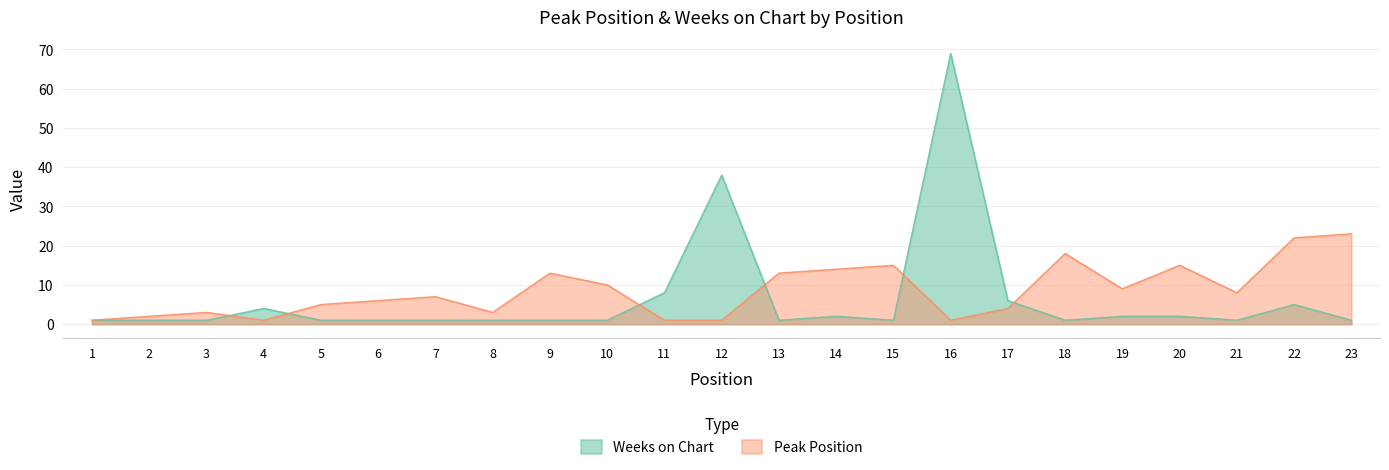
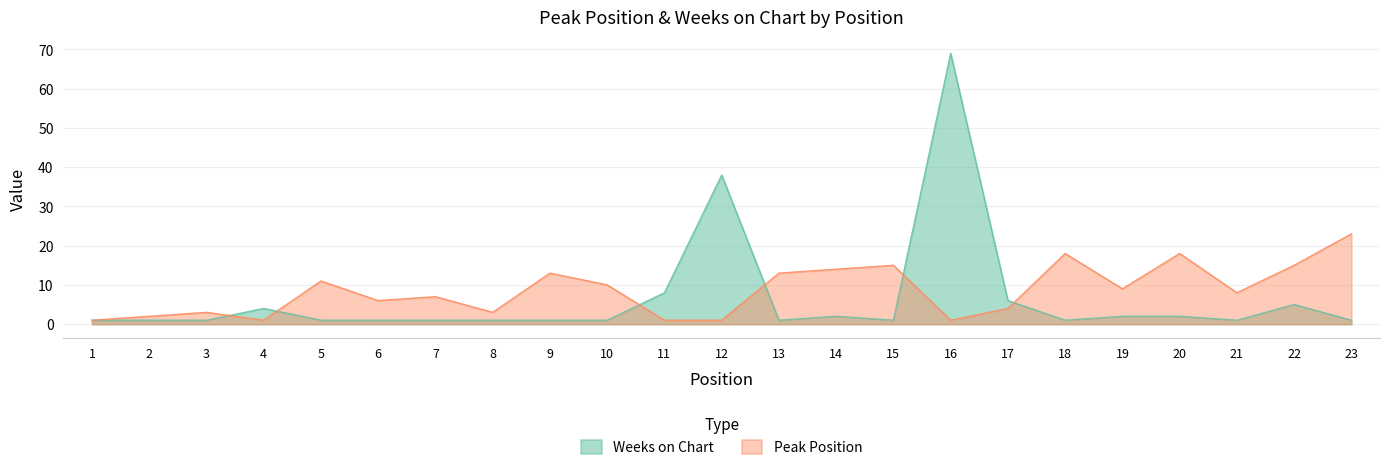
Peak Position, 5: 5 -> 11
Peak Position, 20: 15 -> 18
Peak Position, 22: 22 -> 15
